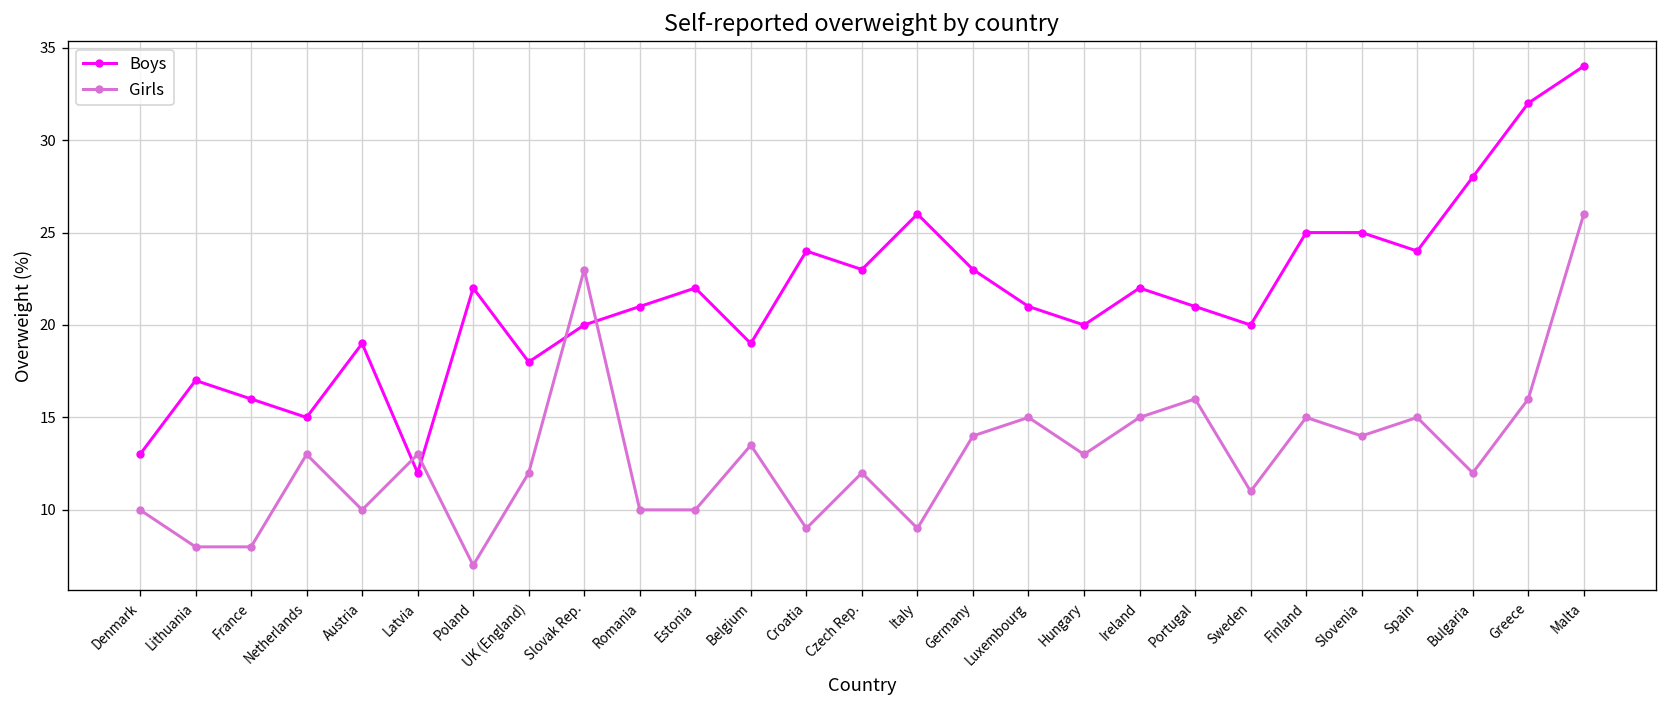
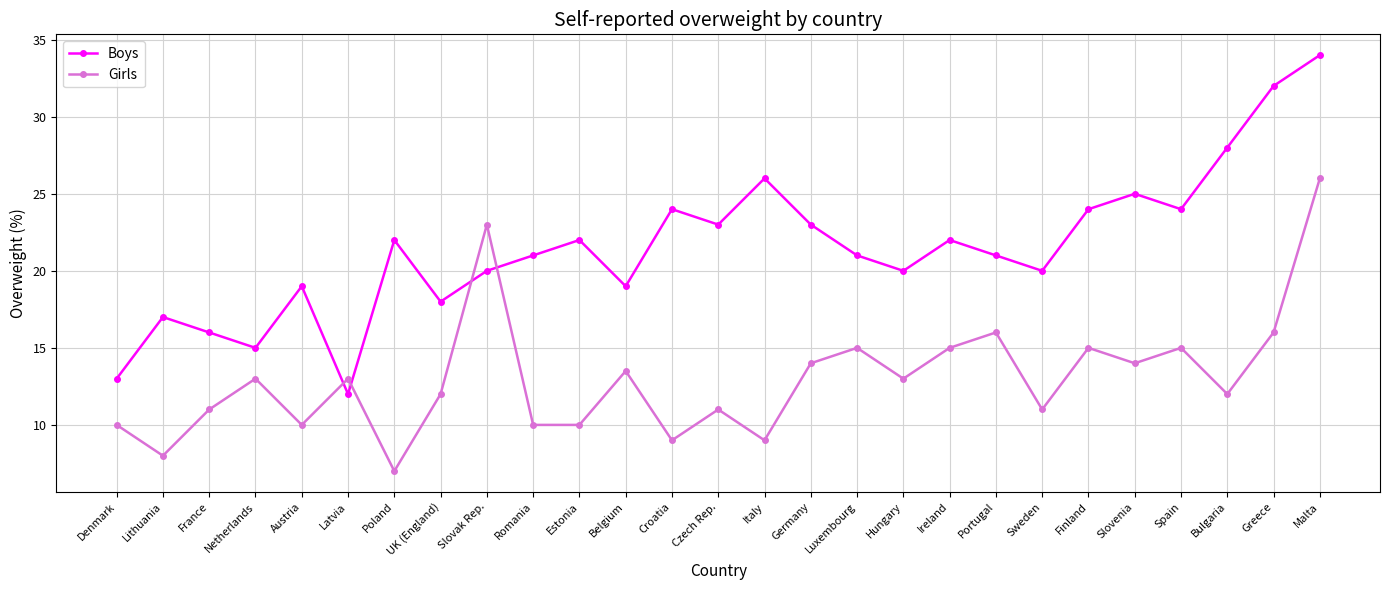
Girls, France: 8 -> 11
Girls, Czech Rep.: 12 -> 11
Boys, Finland: 25 -> 24
